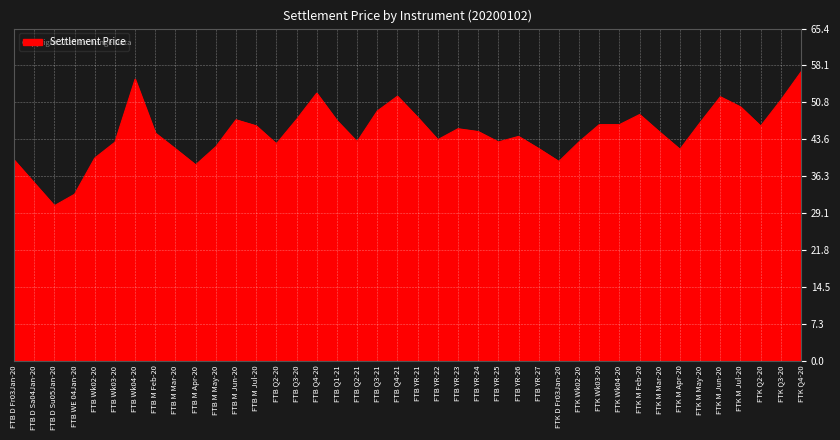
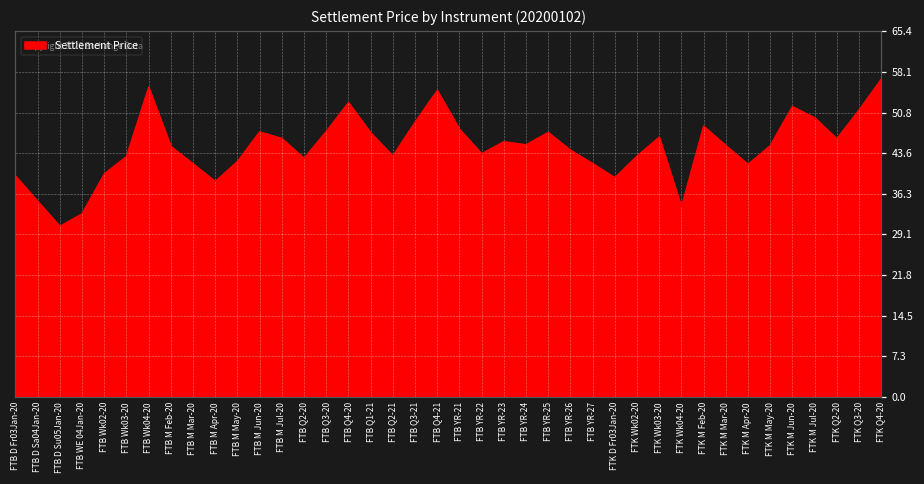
FTB Q4-21: 52 -> 55
FTB YR-25: 43 -> 47
FTK Wk04-20: 46 -> 34
FTK M May-20: 47 -> 45
